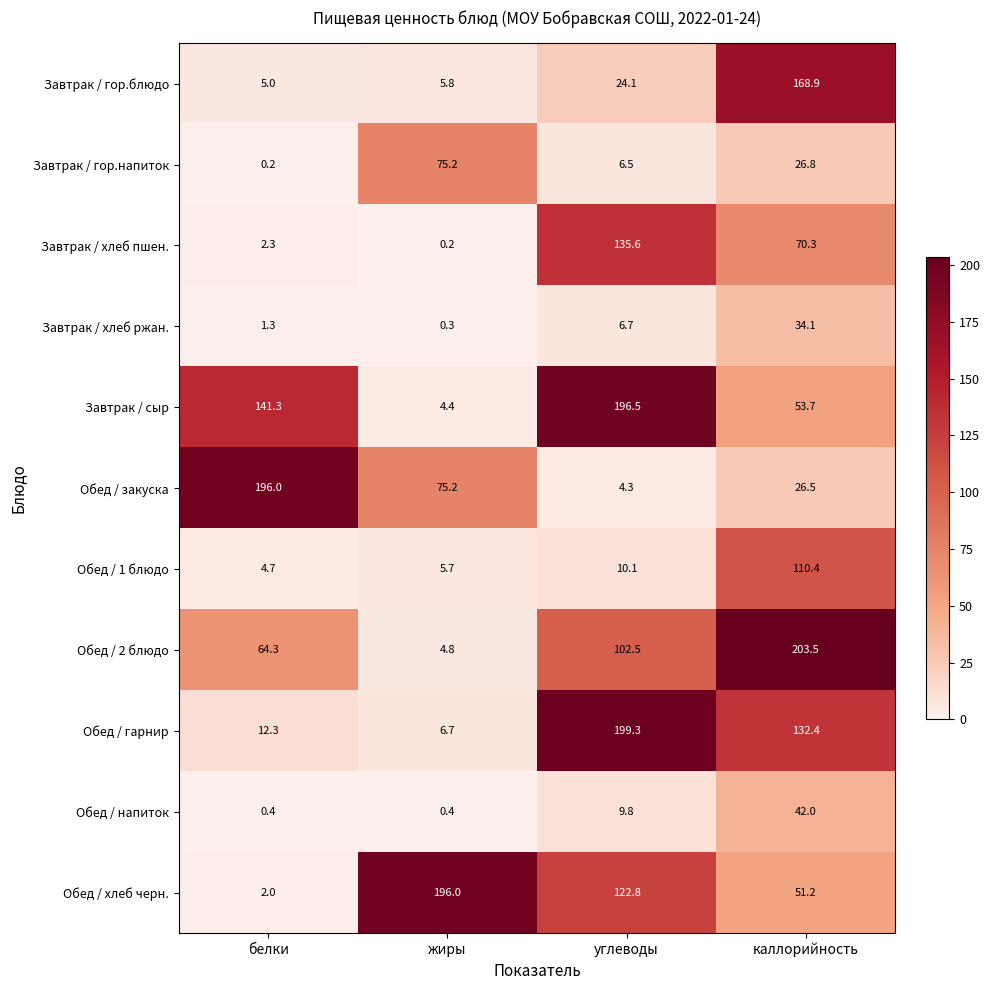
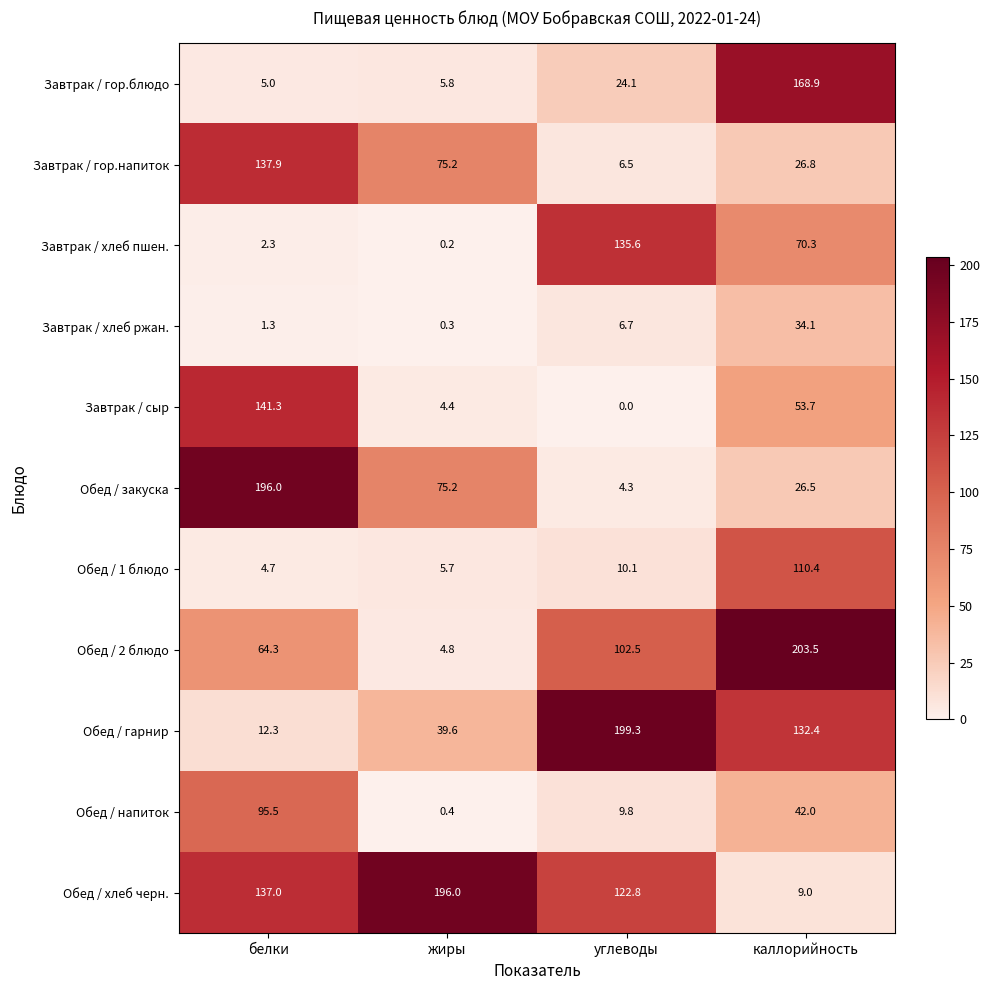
Завтрак / гор.напиток, белки: 0.2 -> 137.9
Завтрак / сыр, углеводы: 196.5 -> 0.0
Обед / гарнир, жиры: 6.7 -> 39.6
Обед / напиток, белки: 0.4 -> 95.5
Обед / хлеб черн., белки: 2.0 -> 137.0
Обед / хлеб черн., каллорийность: 51.2 -> 9.0
